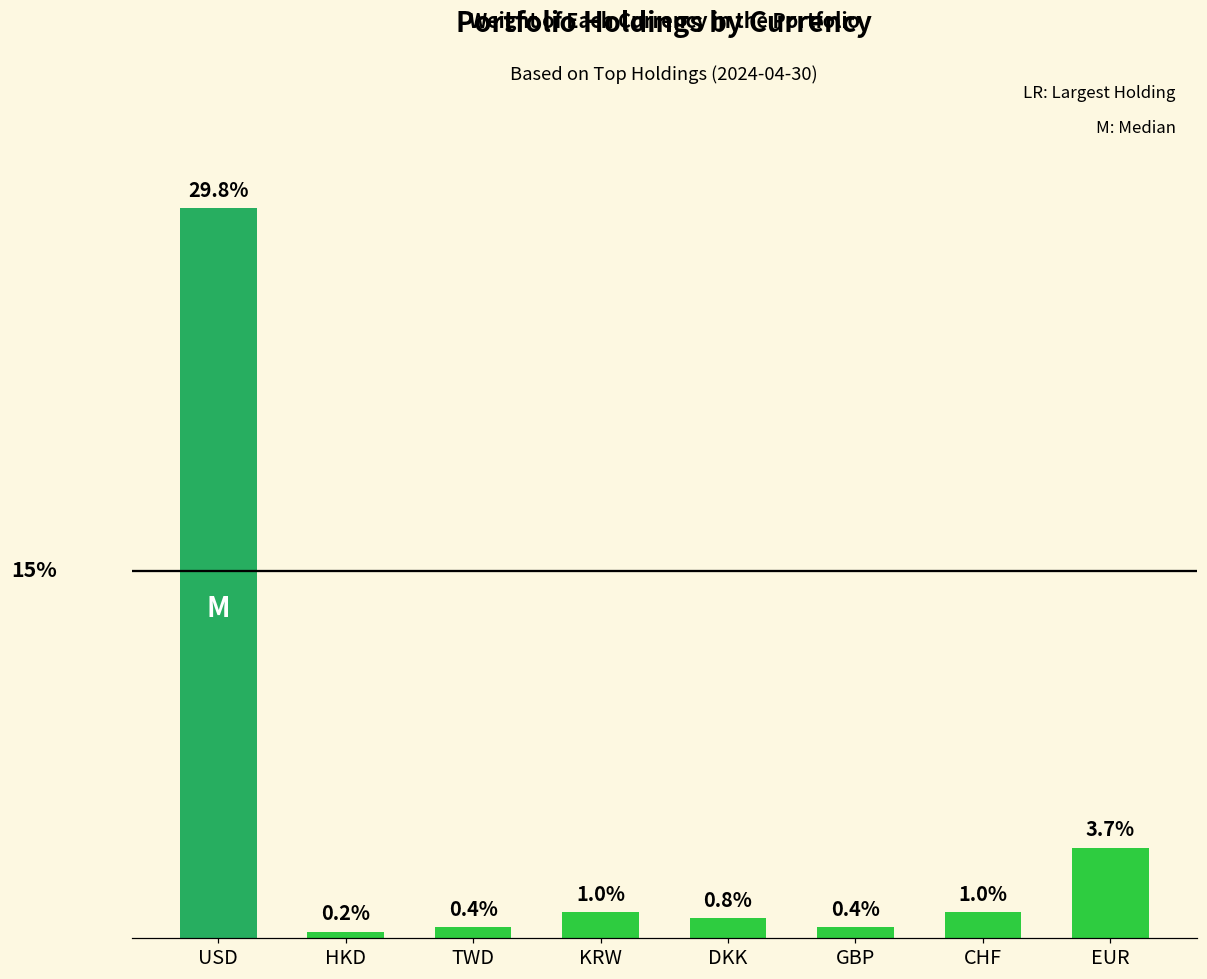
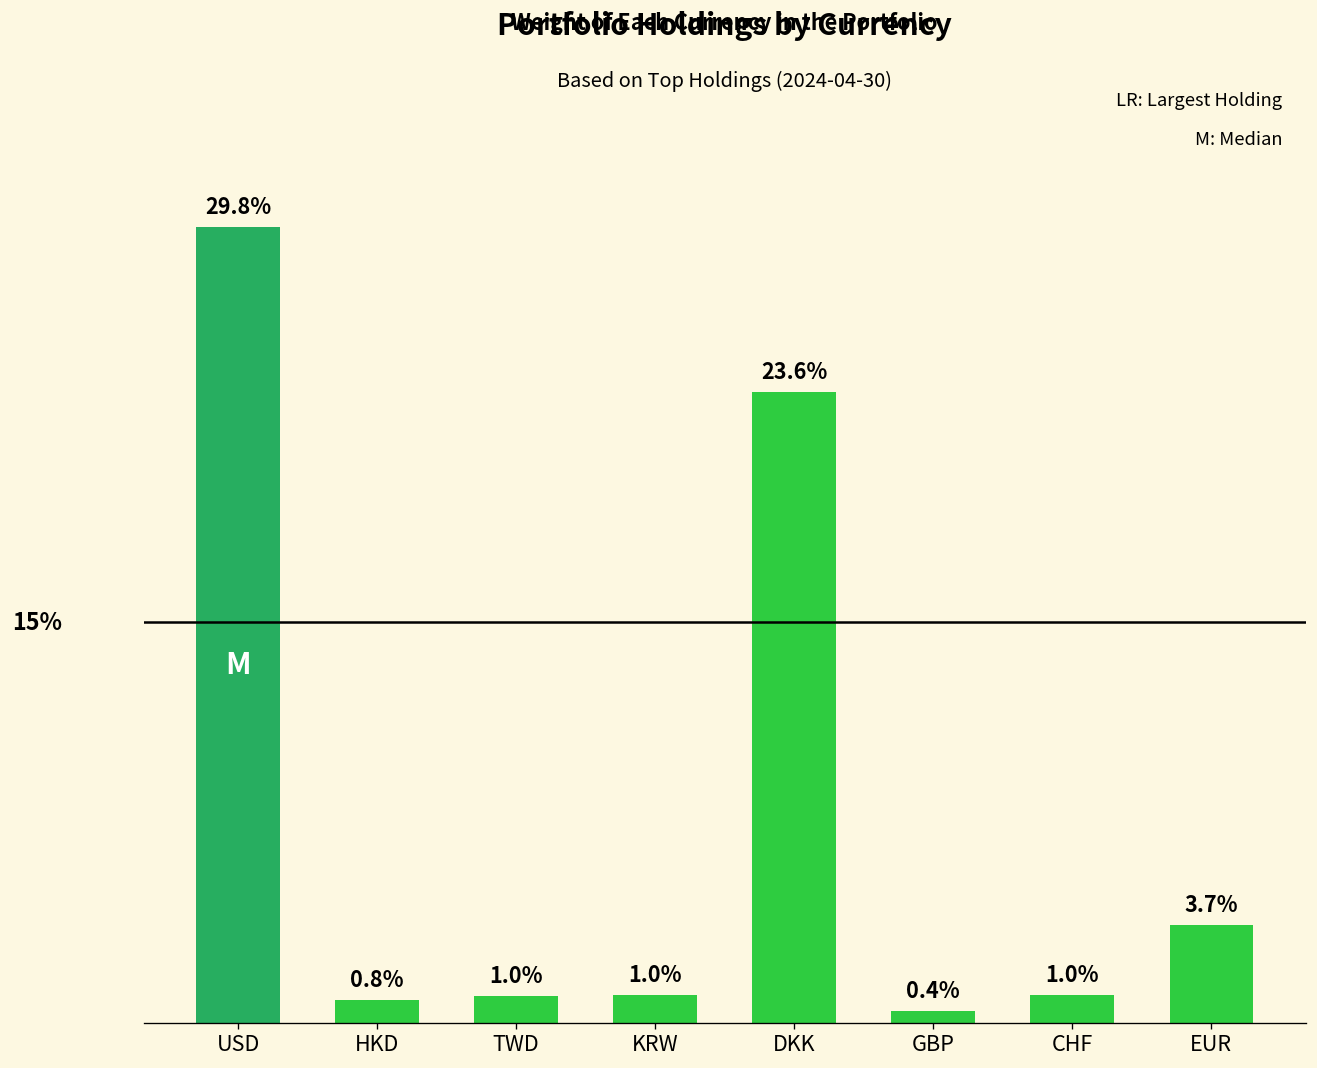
HKD: 0.2% -> 0.8%
TWD: 0.4% -> 1.0%
DKK: 0.8% -> 23.6%
